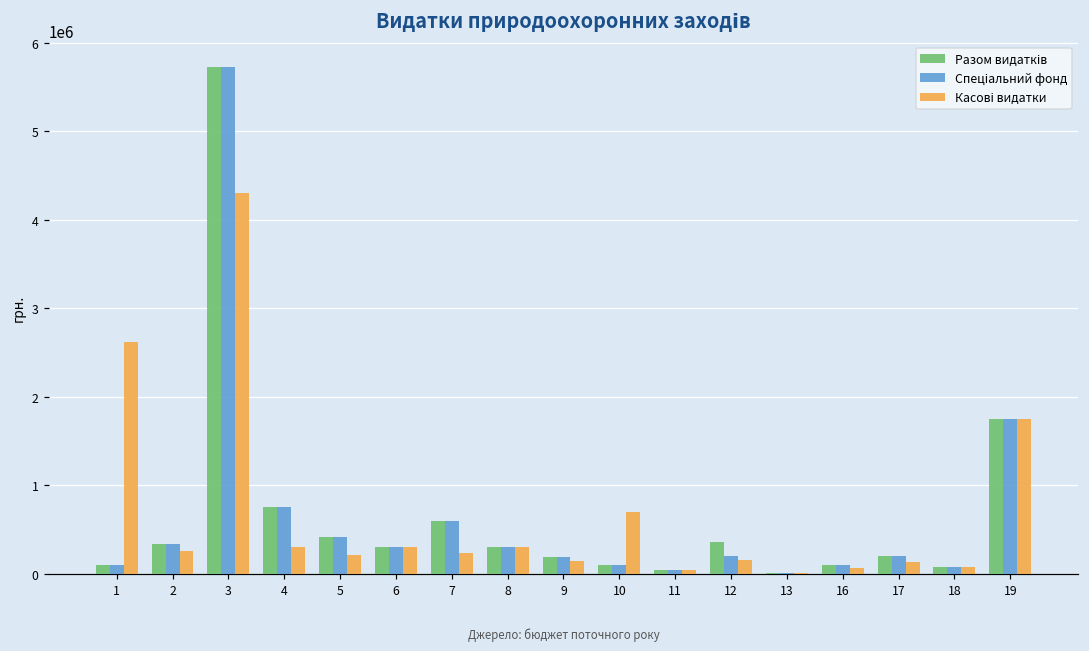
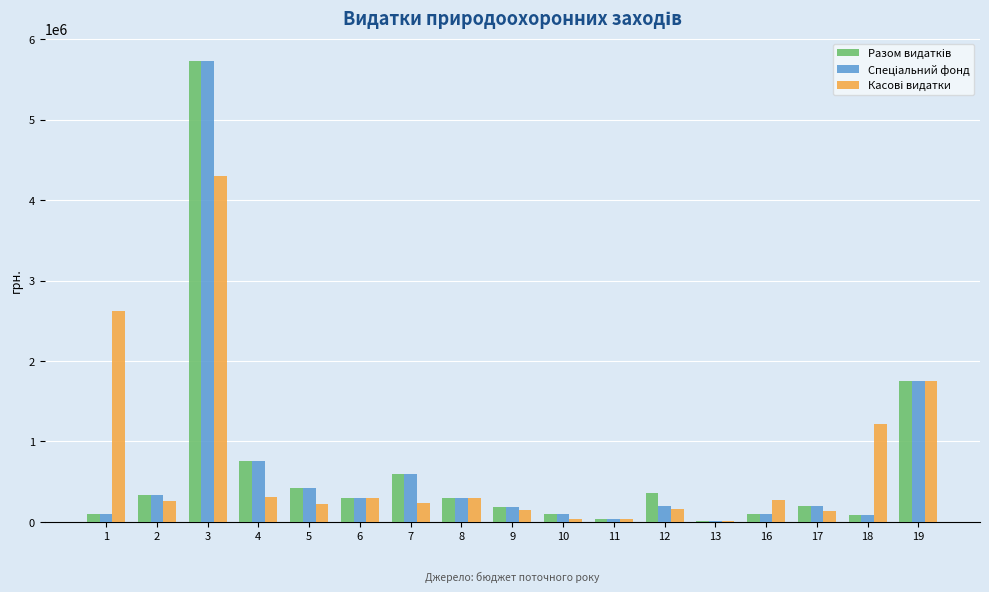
Касові видатки, 10: 700000 -> 0
Касові видатки, 16: 100000 -> 300000
Касові видатки, 18: 100000 -> 1200000
